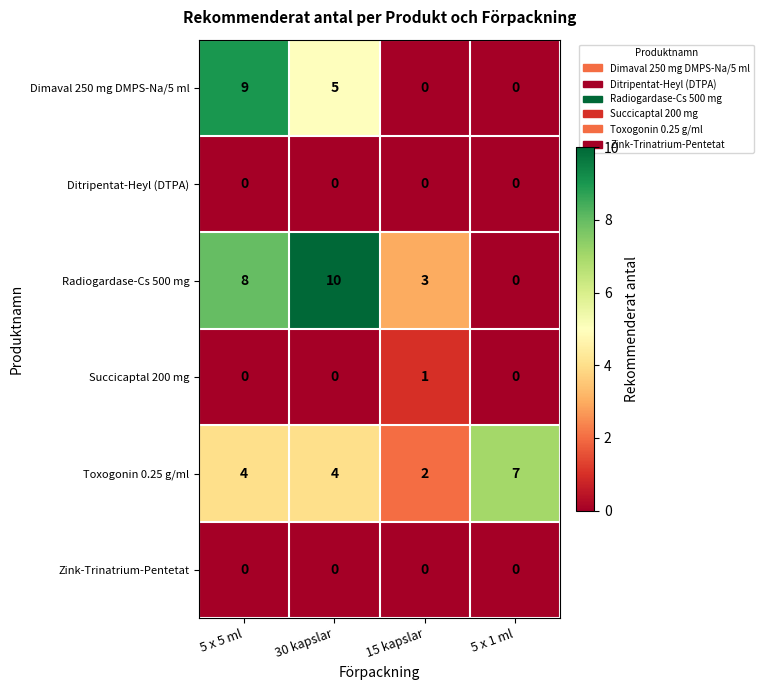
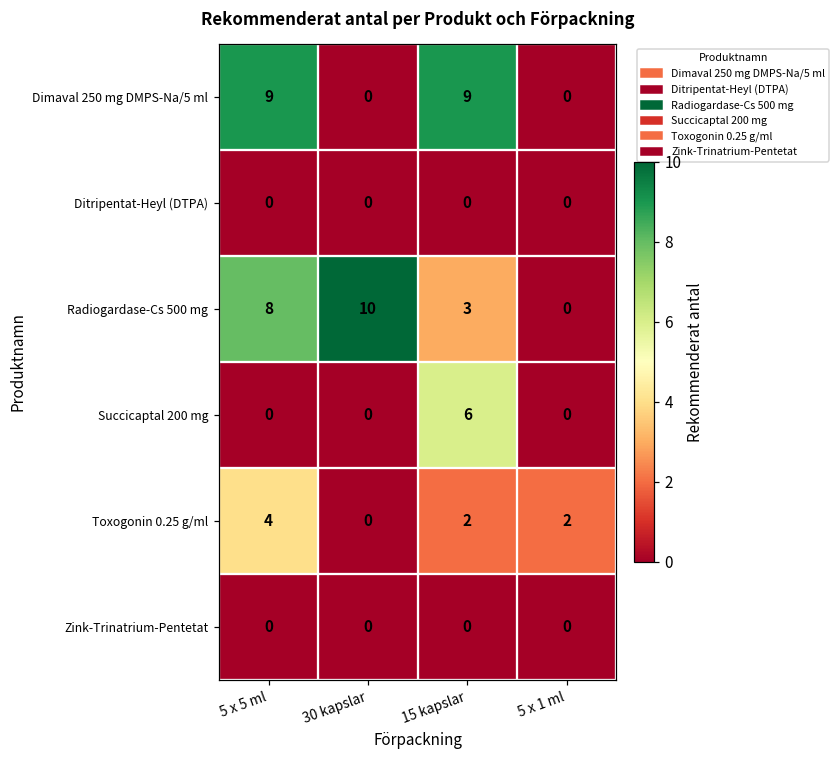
Dimaval 250 mg DMPS-Na/5 ml, 30 kapslar: 5 -> 0
Dimaval 250 mg DMPS-Na/5 ml, 15 kapslar: 0 -> 9
Succicaptal 200 mg, 15 kapslar: 1 -> 6
Toxogonin 0.25 g/ml, 30 kapslar: 4 -> 0
Toxogonin 0.25 g/ml, 5 x 1 ml: 7 -> 2
